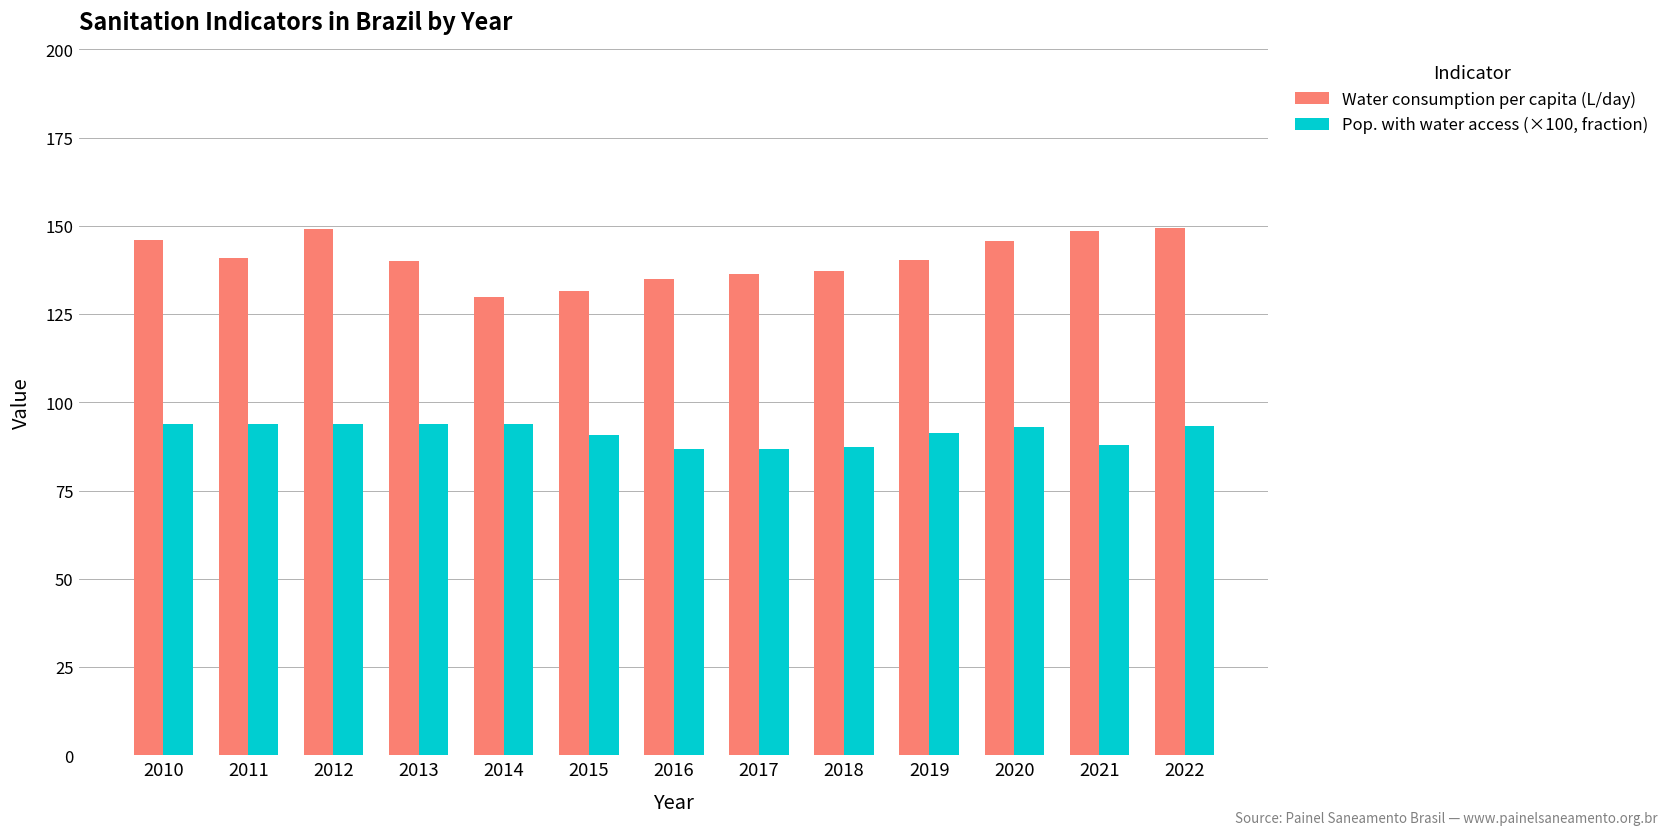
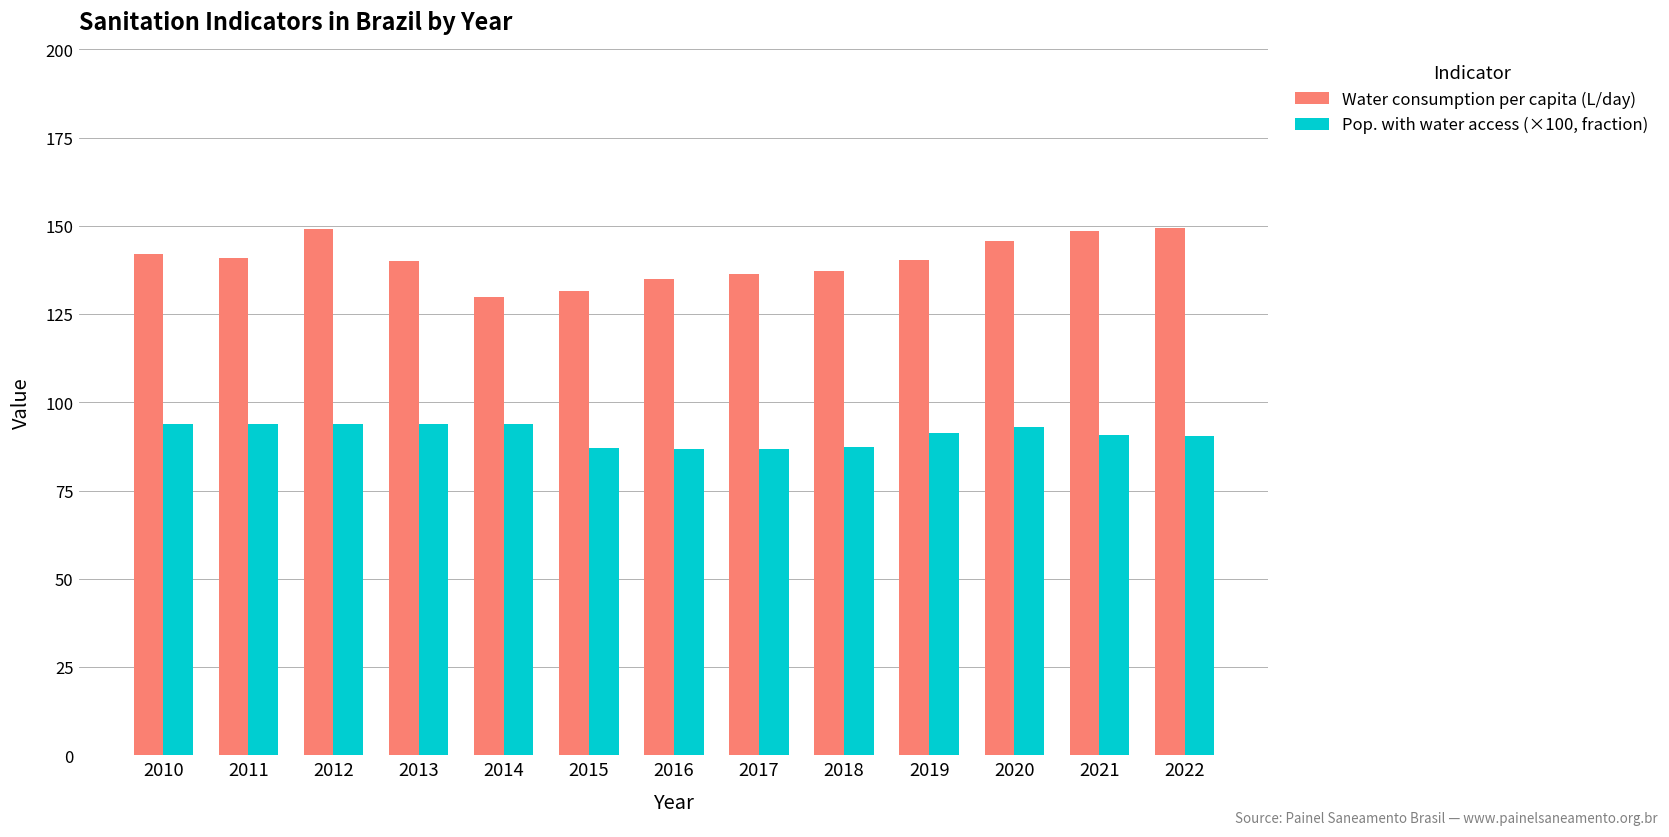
Water consumption per capita (L/day), 2010: 146 -> 142
Pop. with water access (×100, fraction), 2015: 91 -> 87
Pop. with water access (×100, fraction), 2021: 88 -> 91
Pop. with water access (×100, fraction), 2022: 93 -> 91
